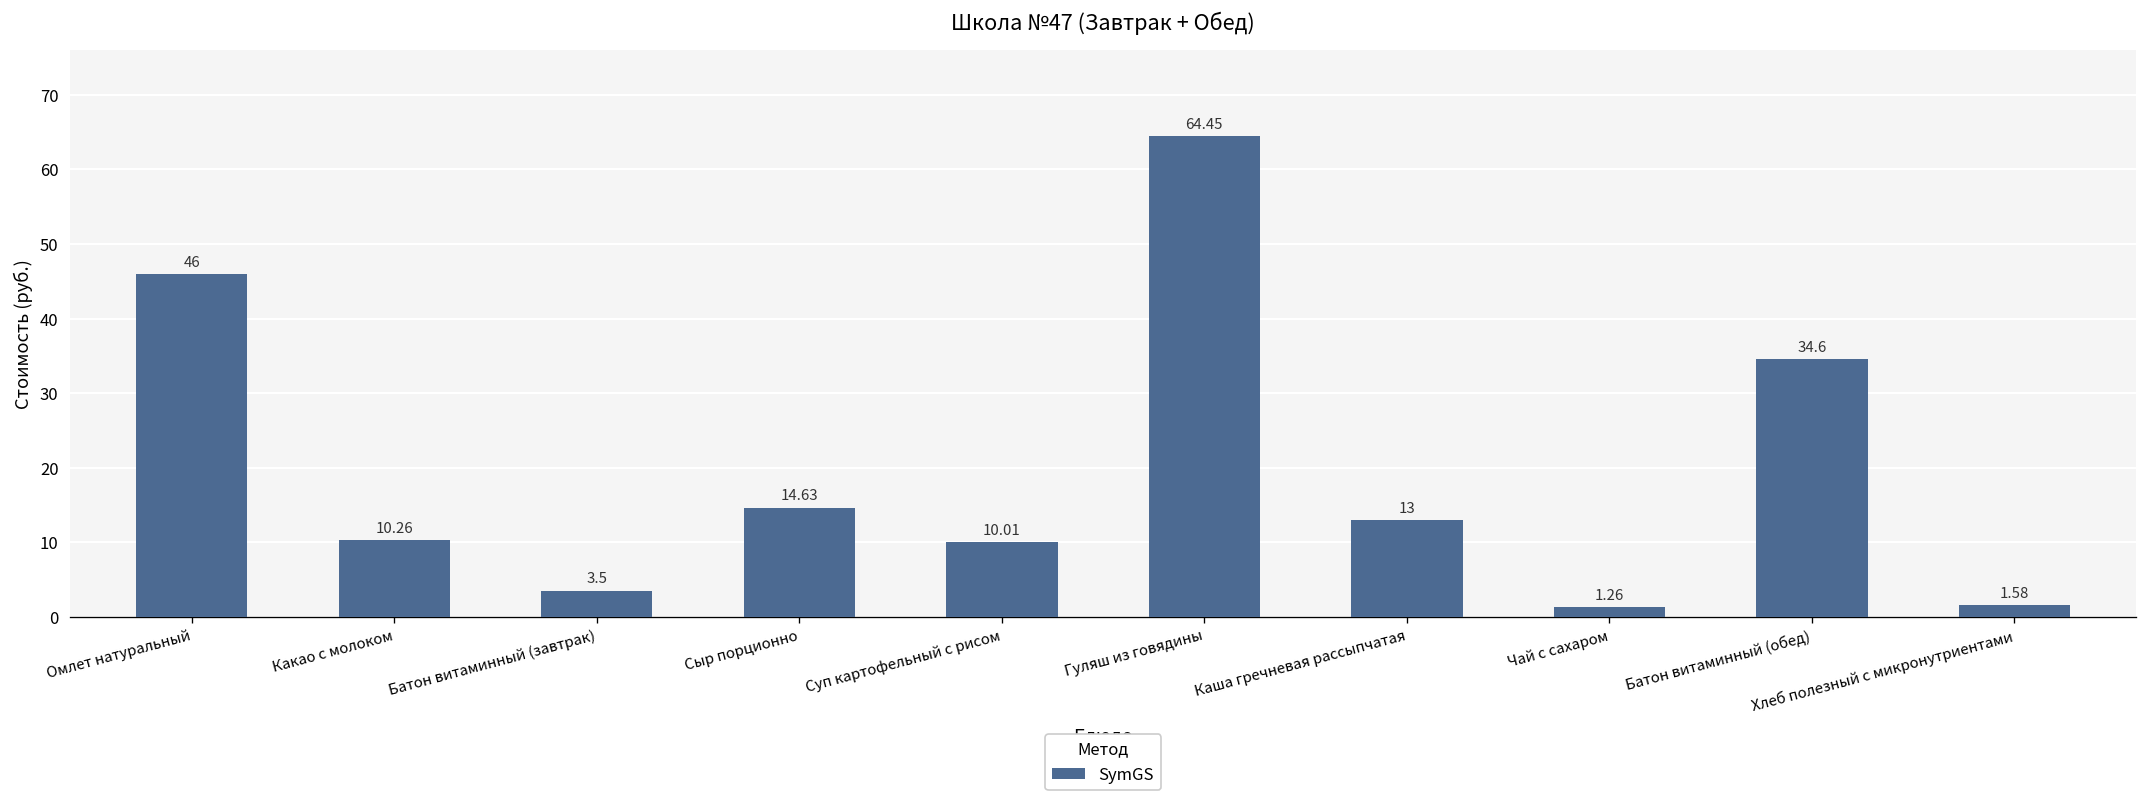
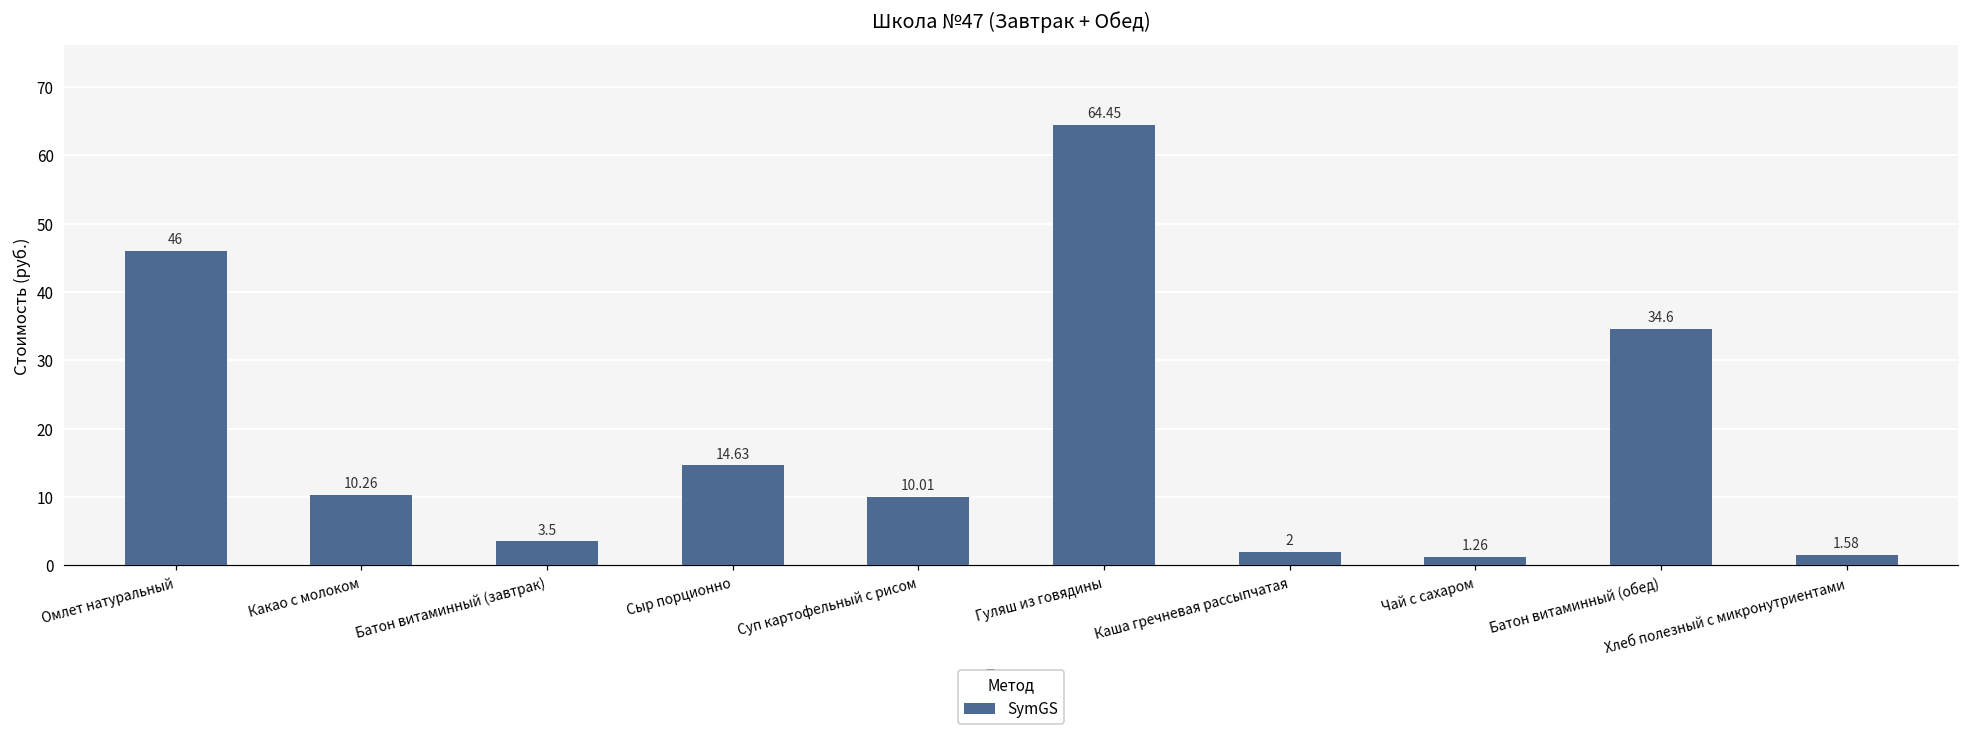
Каша гречневая рассыпчатая: 13 -> 2
